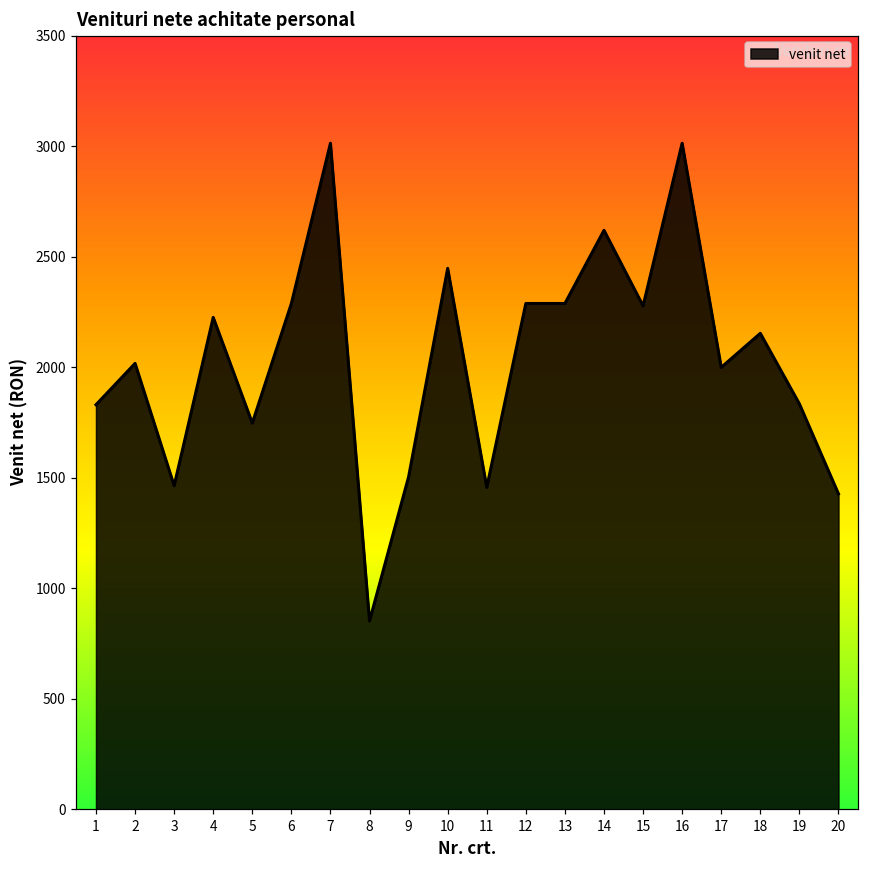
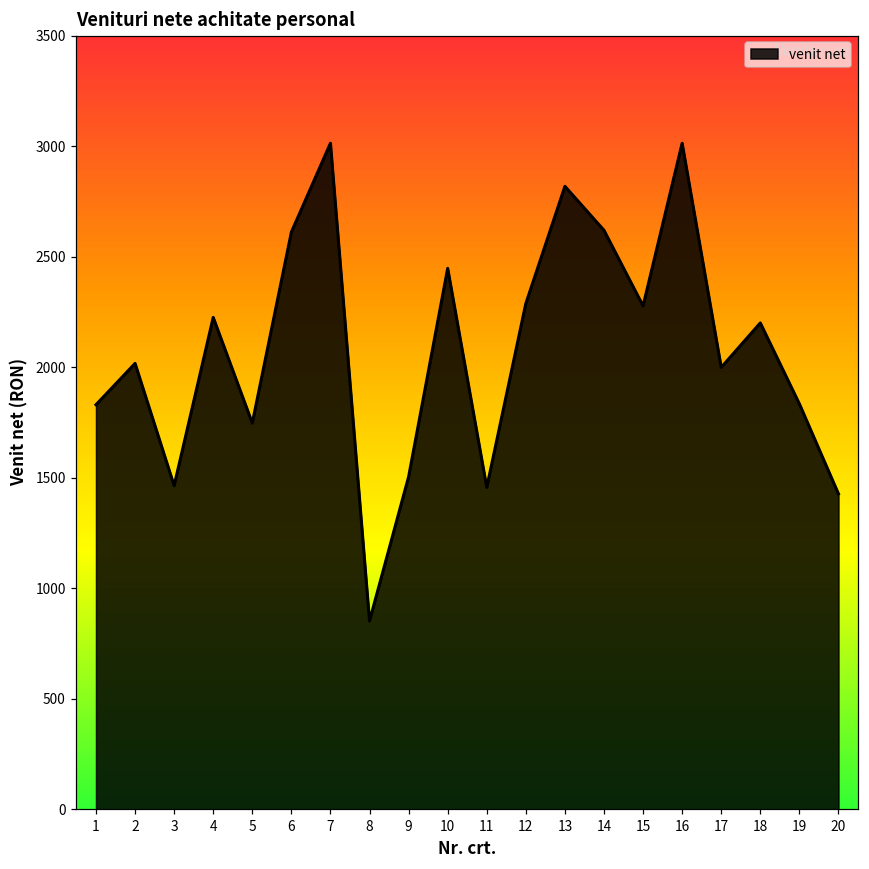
6: 2290 -> 2610
13: 2290 -> 2820
18: 2150 -> 2200
